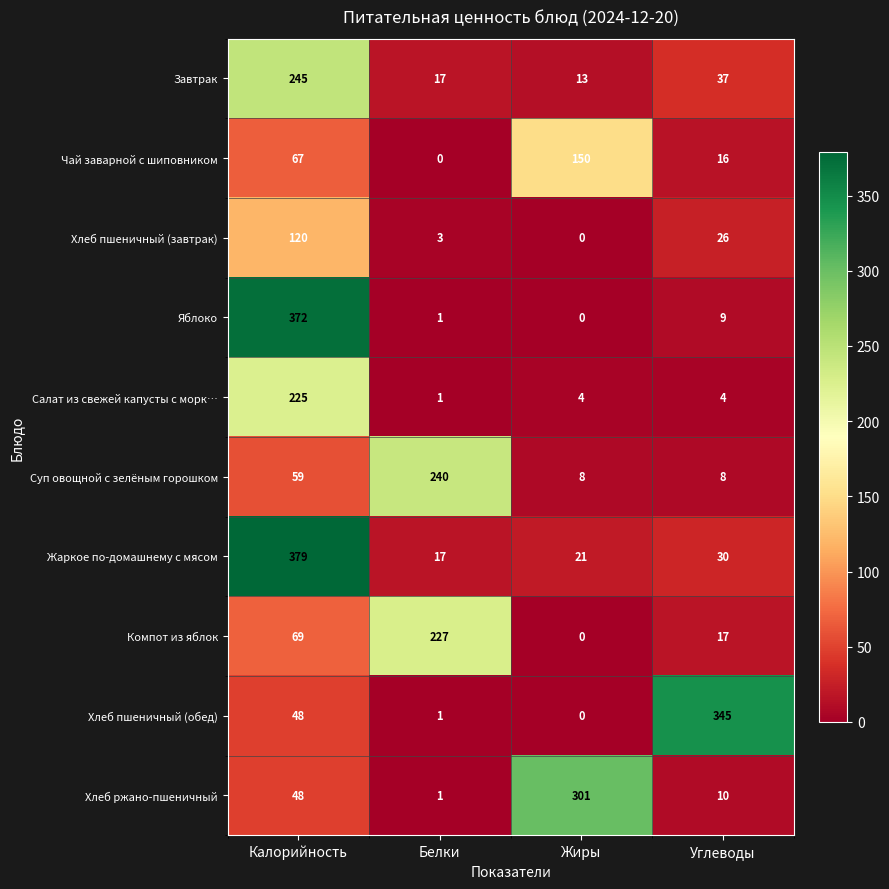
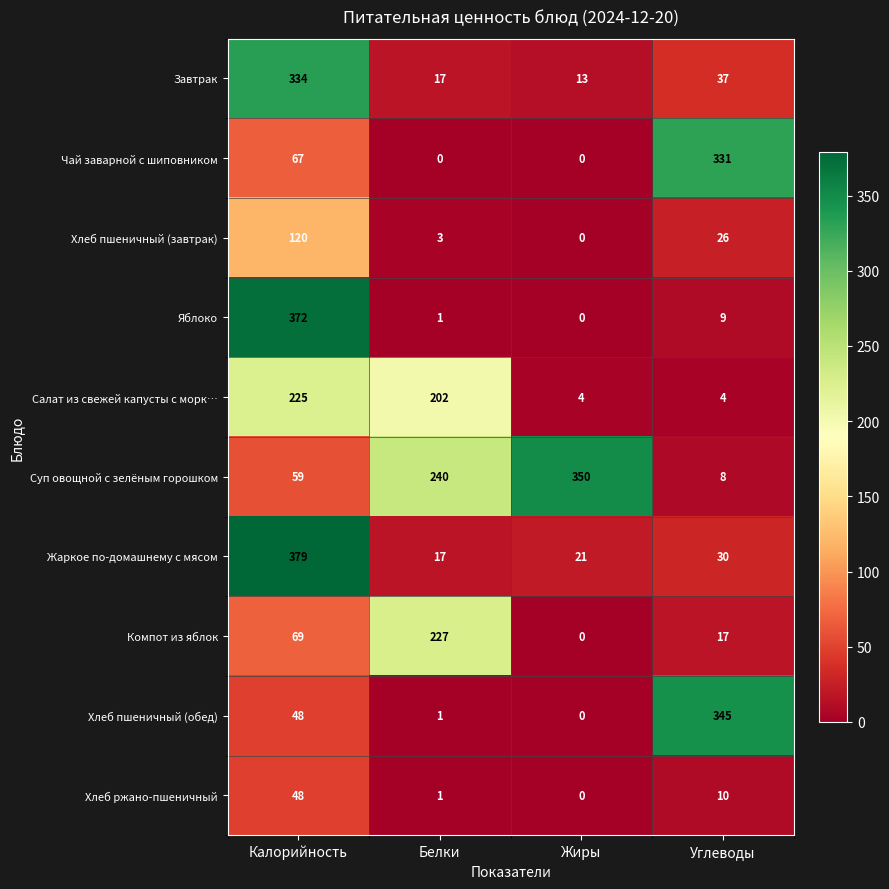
Завтрак, Калорийность: 245 -> 334
Чай заварной с шиповником, Жиры: 150 -> 0
Чай заварной с шиповником, Углеводы: 16 -> 331
Салат из свежей капусты с морк…, Белки: 1 -> 202
Суп овощной с зелёным горошком, Жиры: 8 -> 350
Хлеб ржано-пшеничный, Жиры: 301 -> 0
